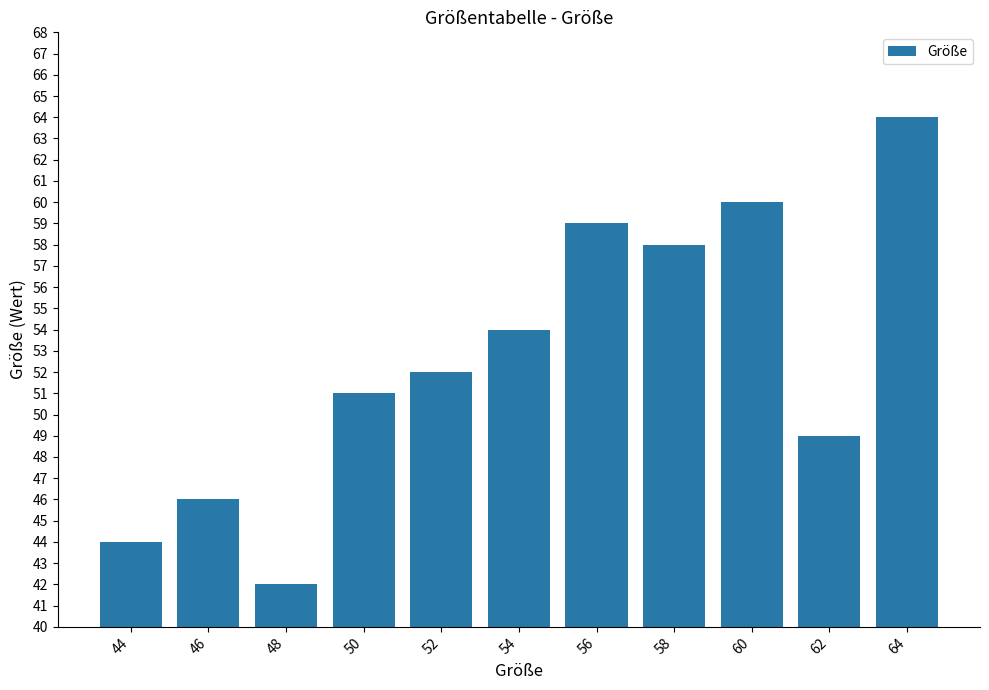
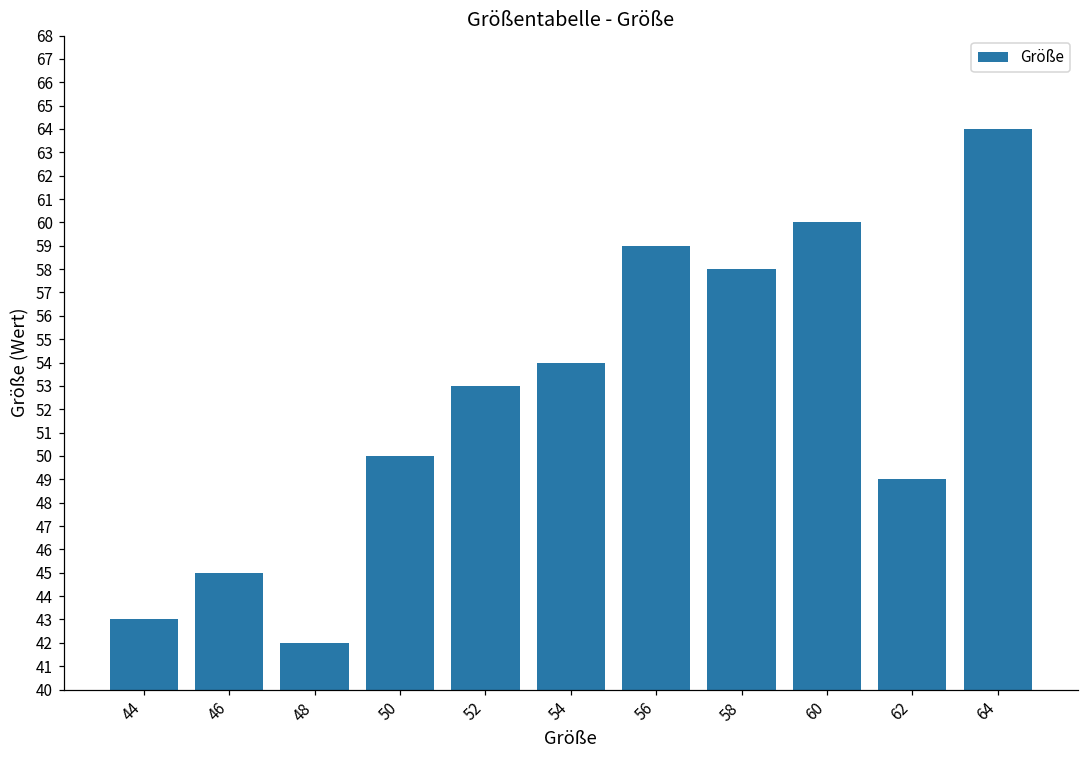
44: 44 -> 43
46: 46 -> 45
50: 51 -> 50
52: 52 -> 53
